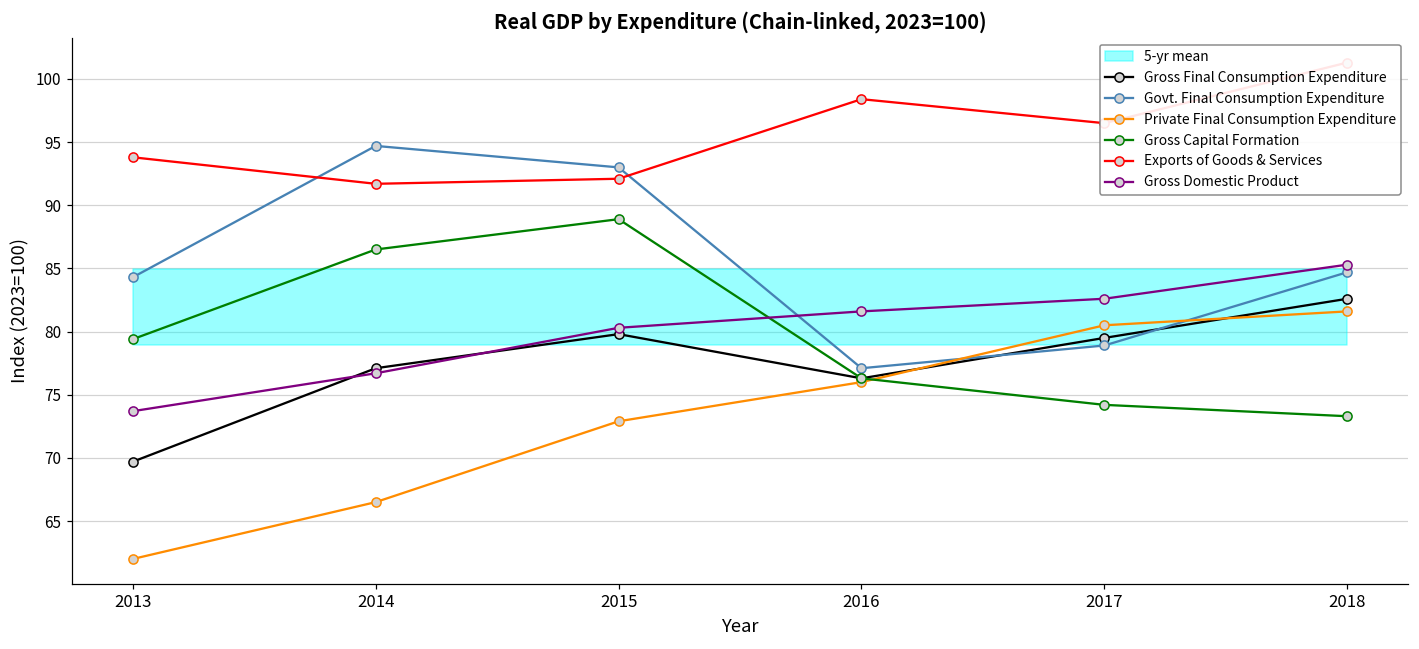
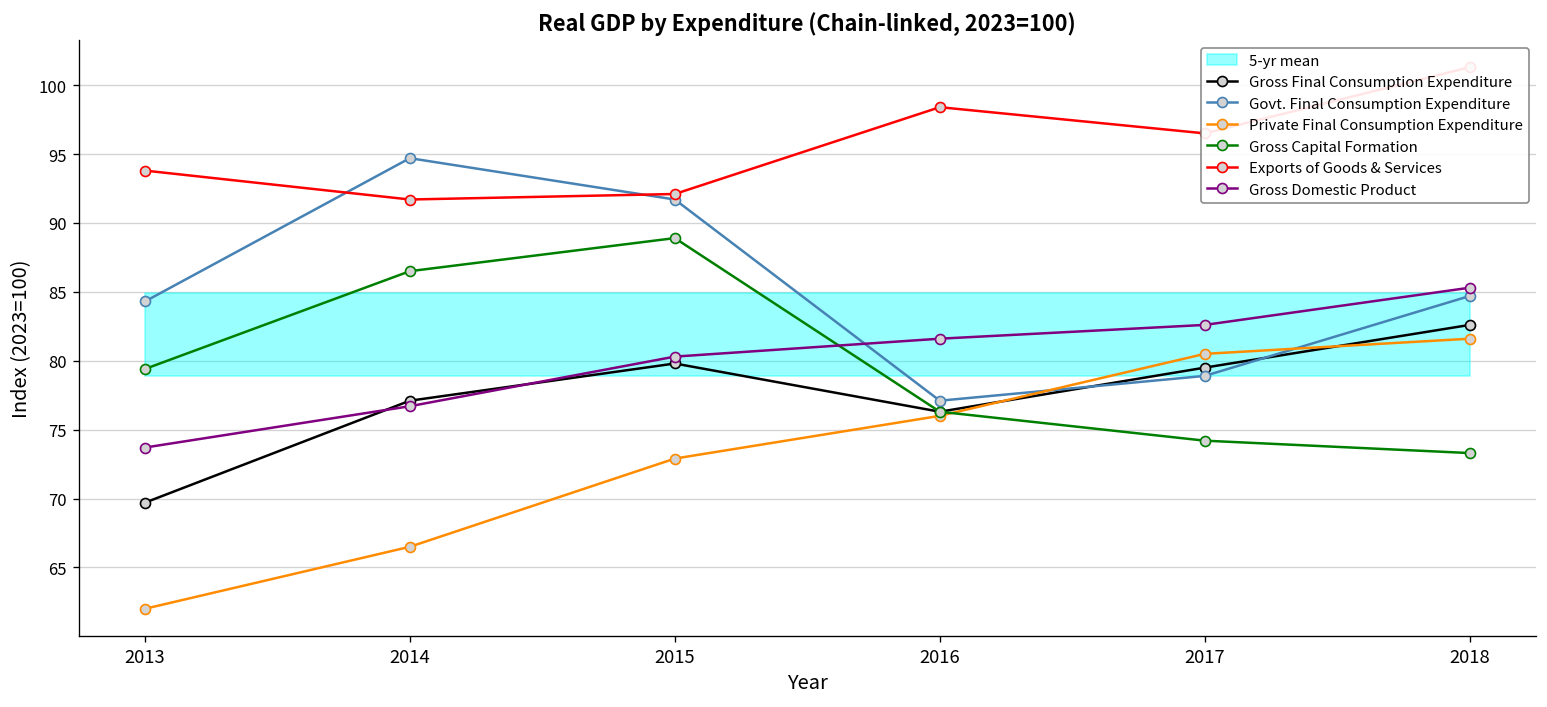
Govt. Final Consumption Expenditure, 2015: 93.0 -> 91.7
